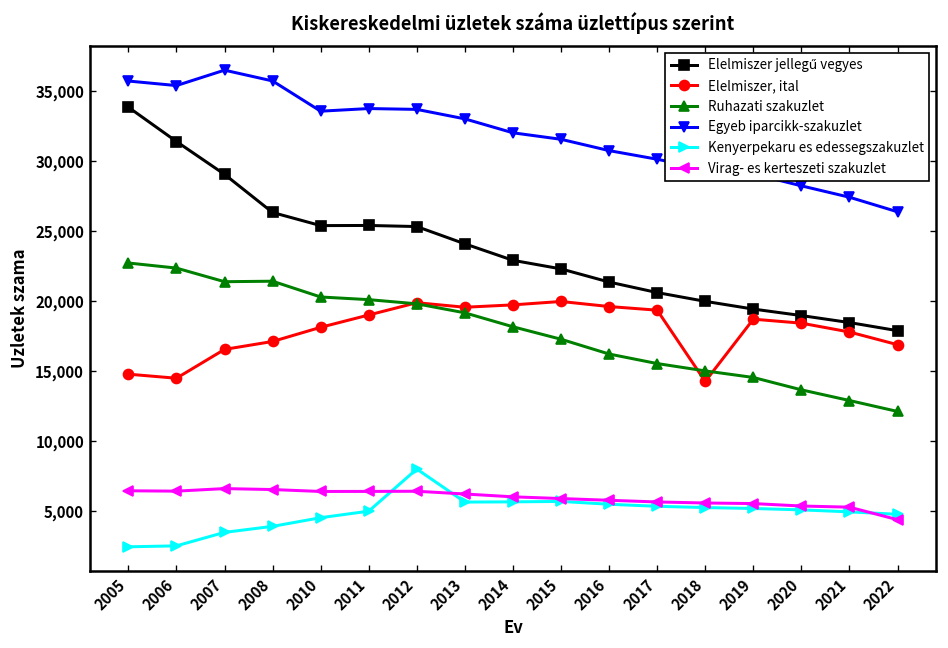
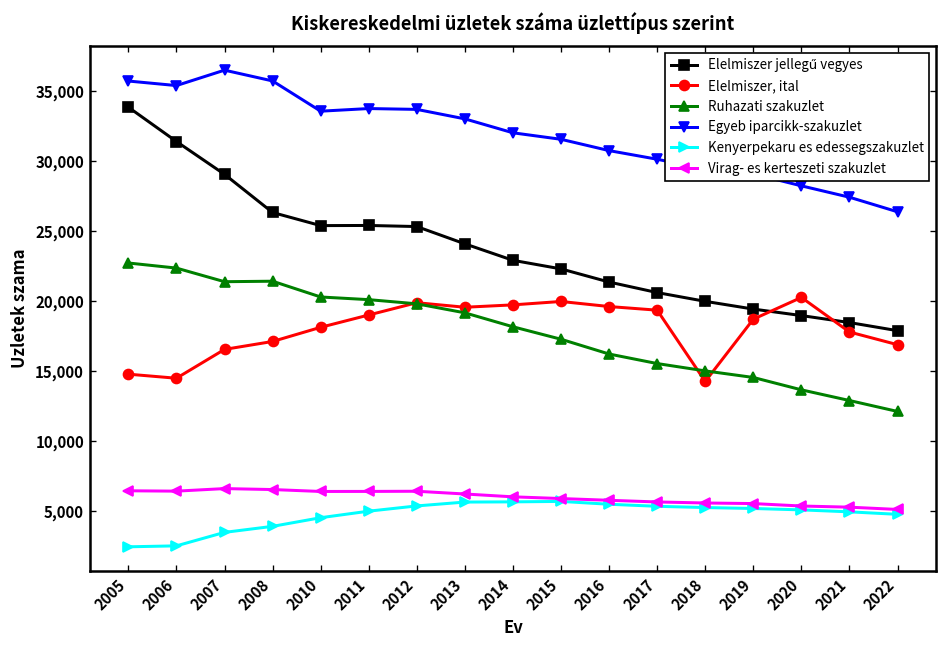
Kenyerpekaru es edessegszakuzlet, 2012: 8,000 -> 5,400
Elelmiszer, ital, 2020: 18,400 -> 20,300
Virag- es kerteszeti szakuzlet, 2022: 4,400 -> 5,100
